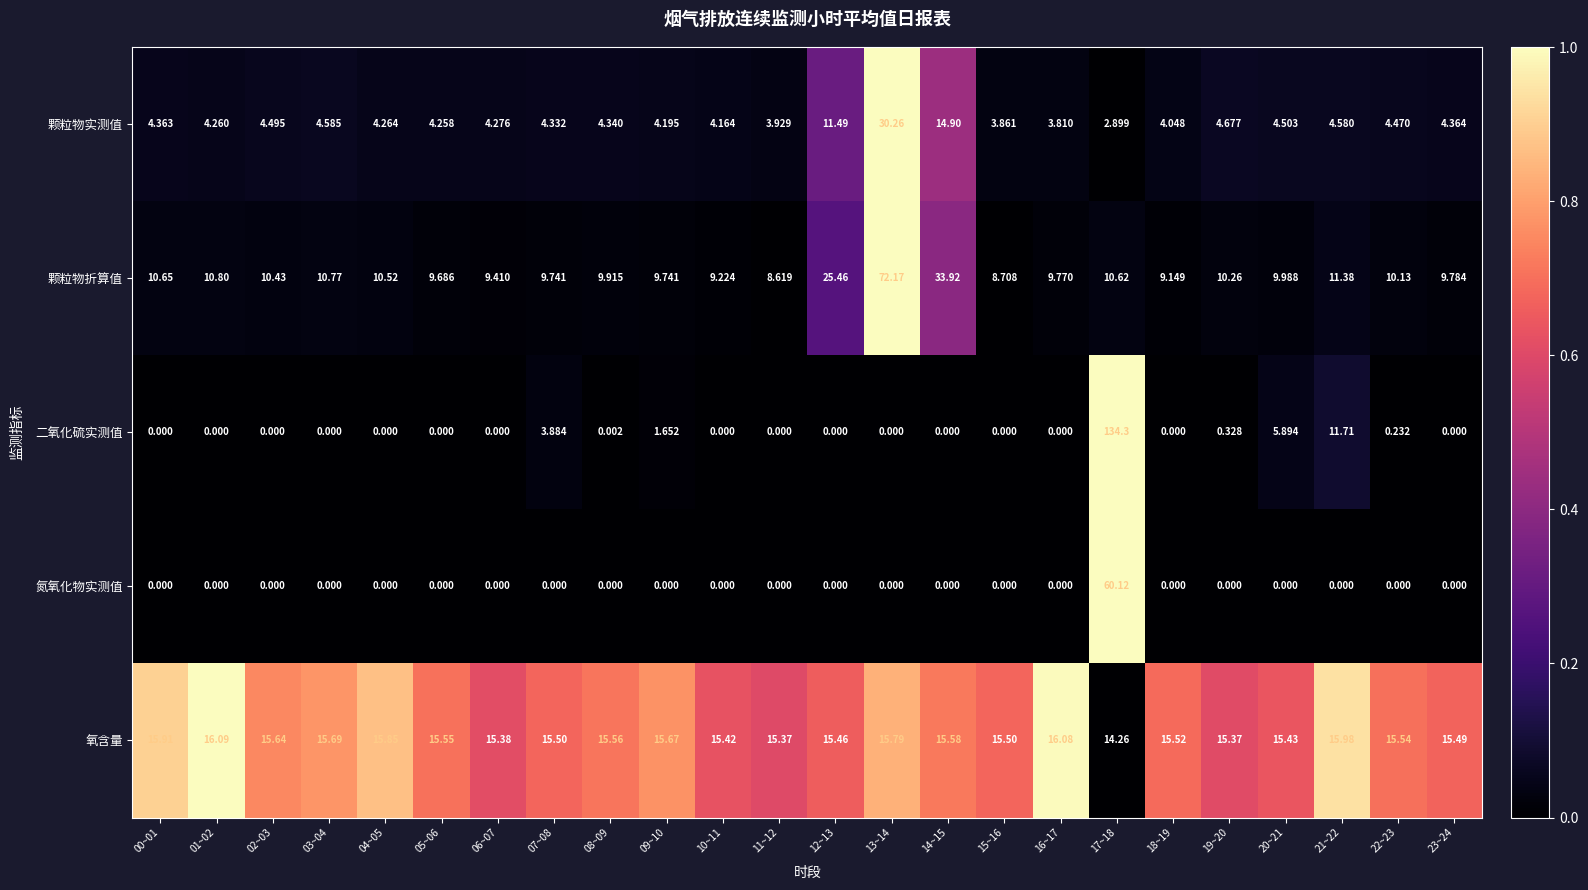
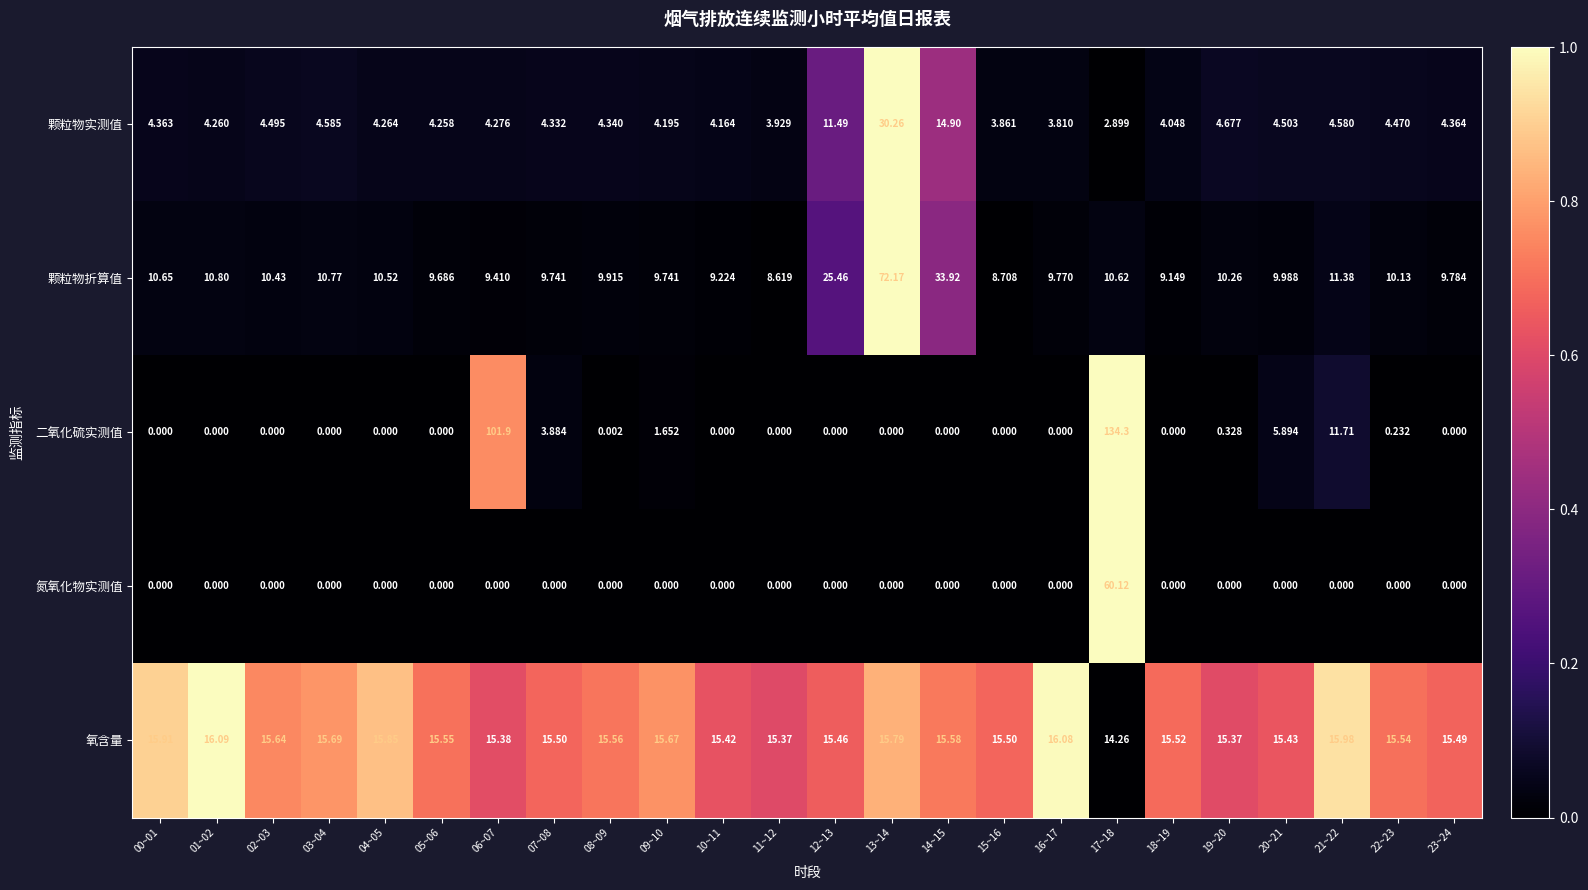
二氧化硫实测值, 06~07: 0.000 -> 101.9
